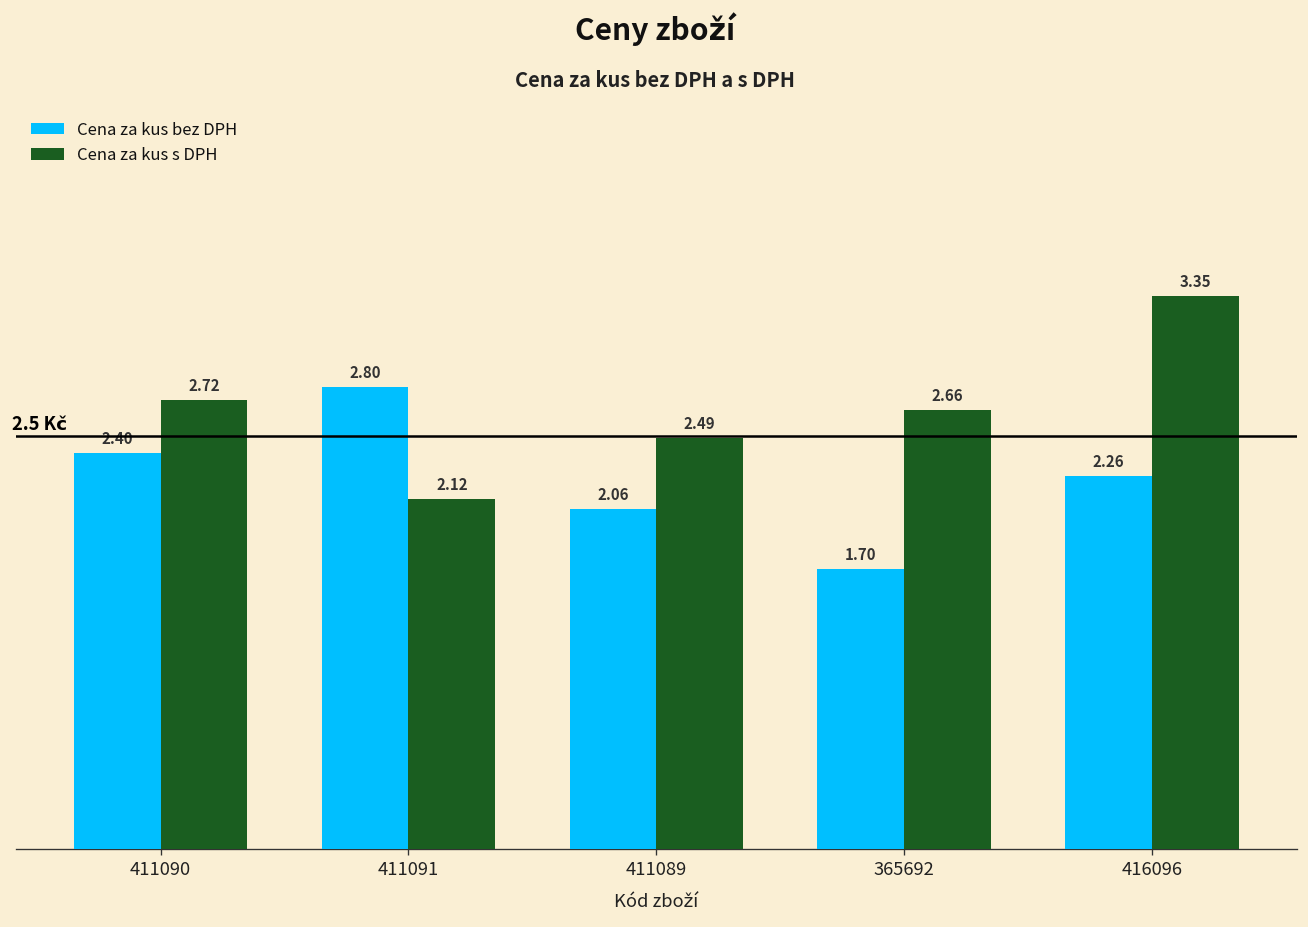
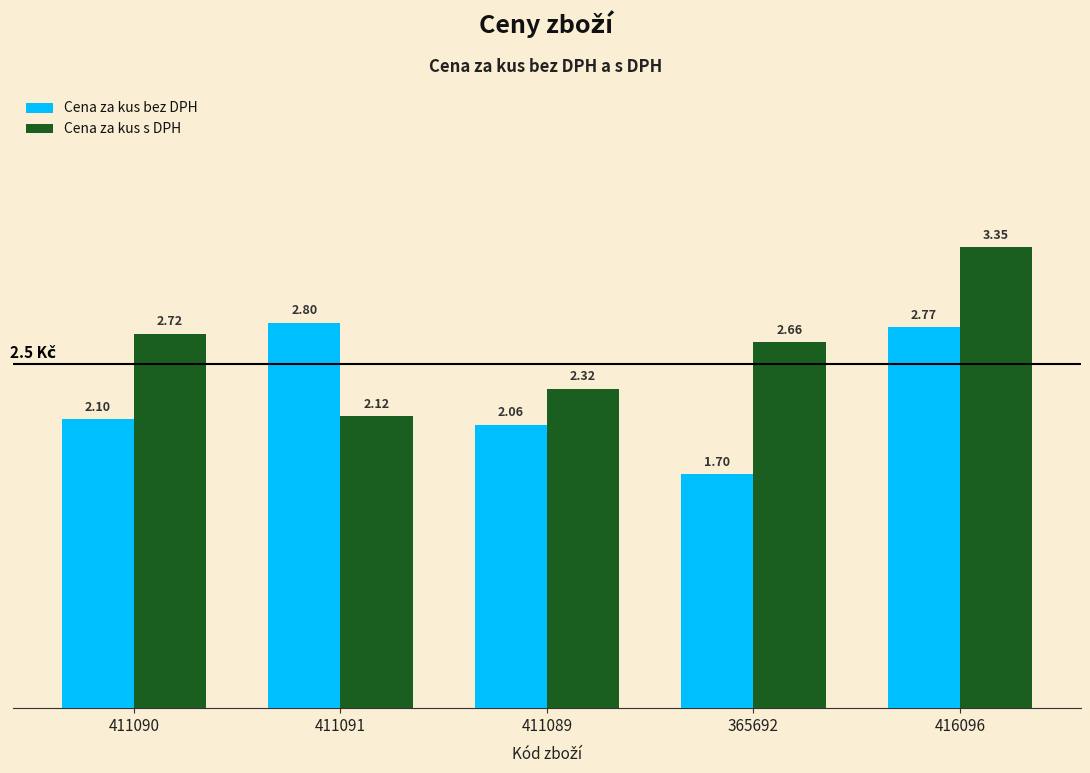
Cena za kus bez DPH, 411090: 2.40 -> 2.10
Cena za kus s DPH, 411089: 2.49 -> 2.32
Cena za kus bez DPH, 416096: 2.26 -> 2.77
